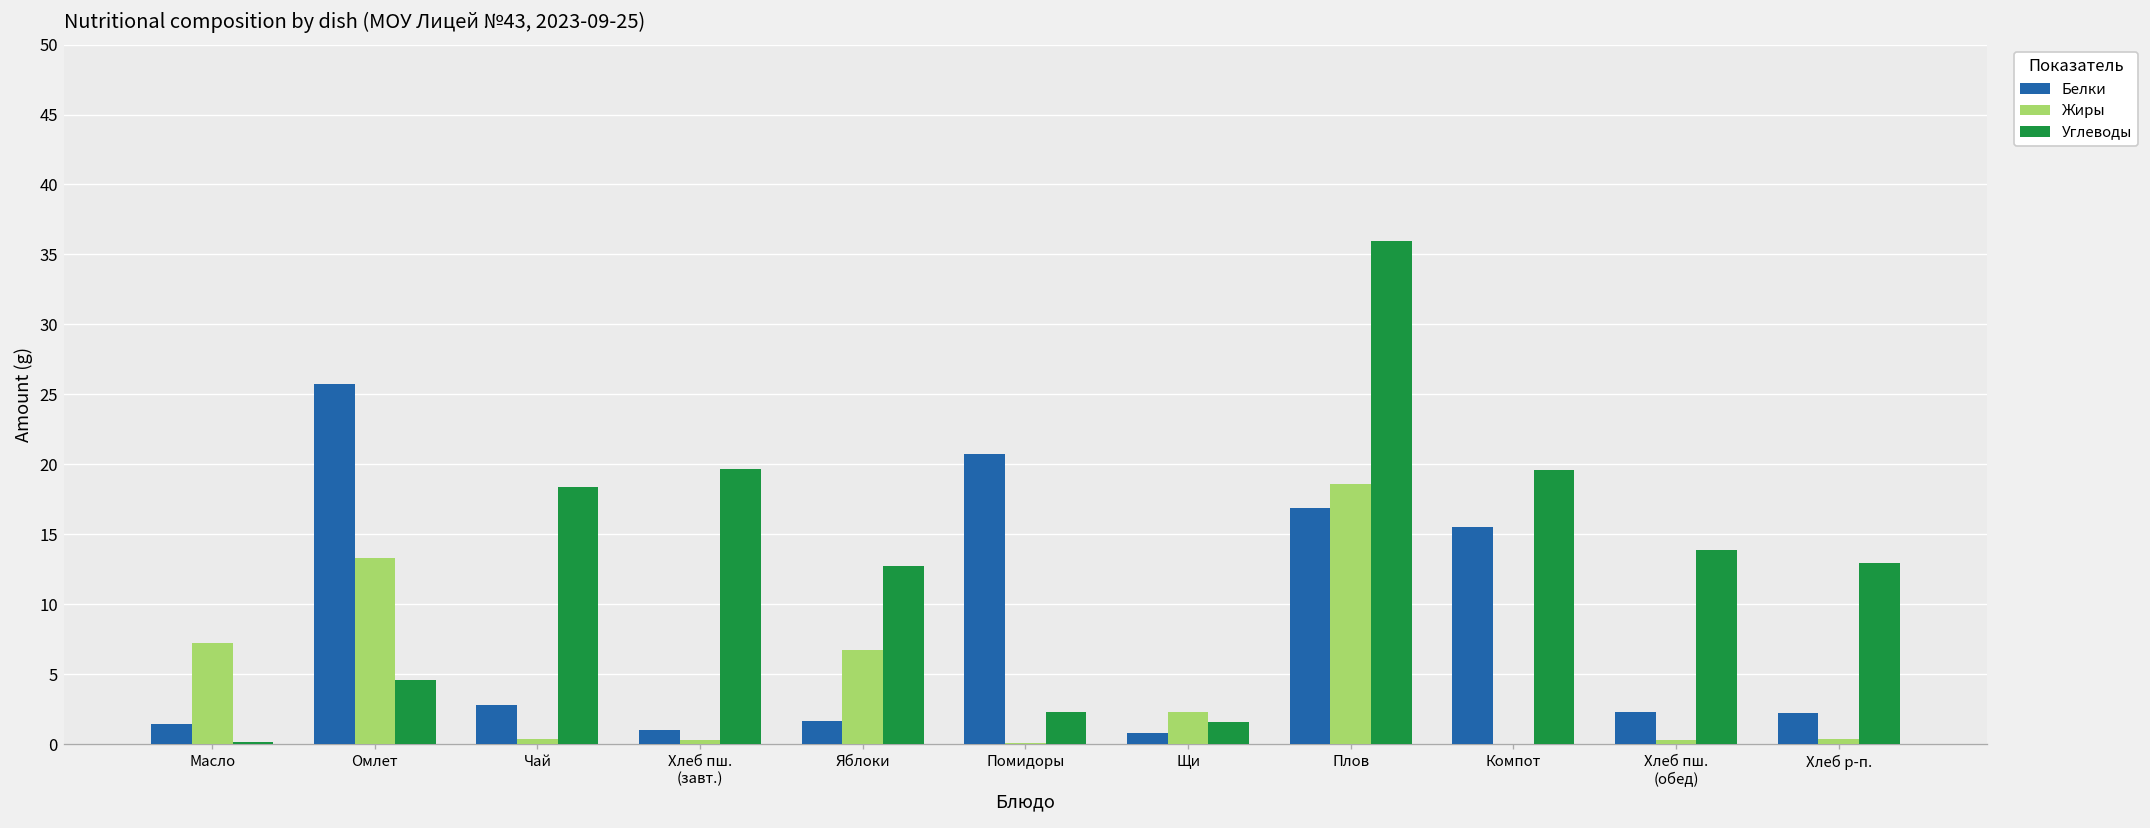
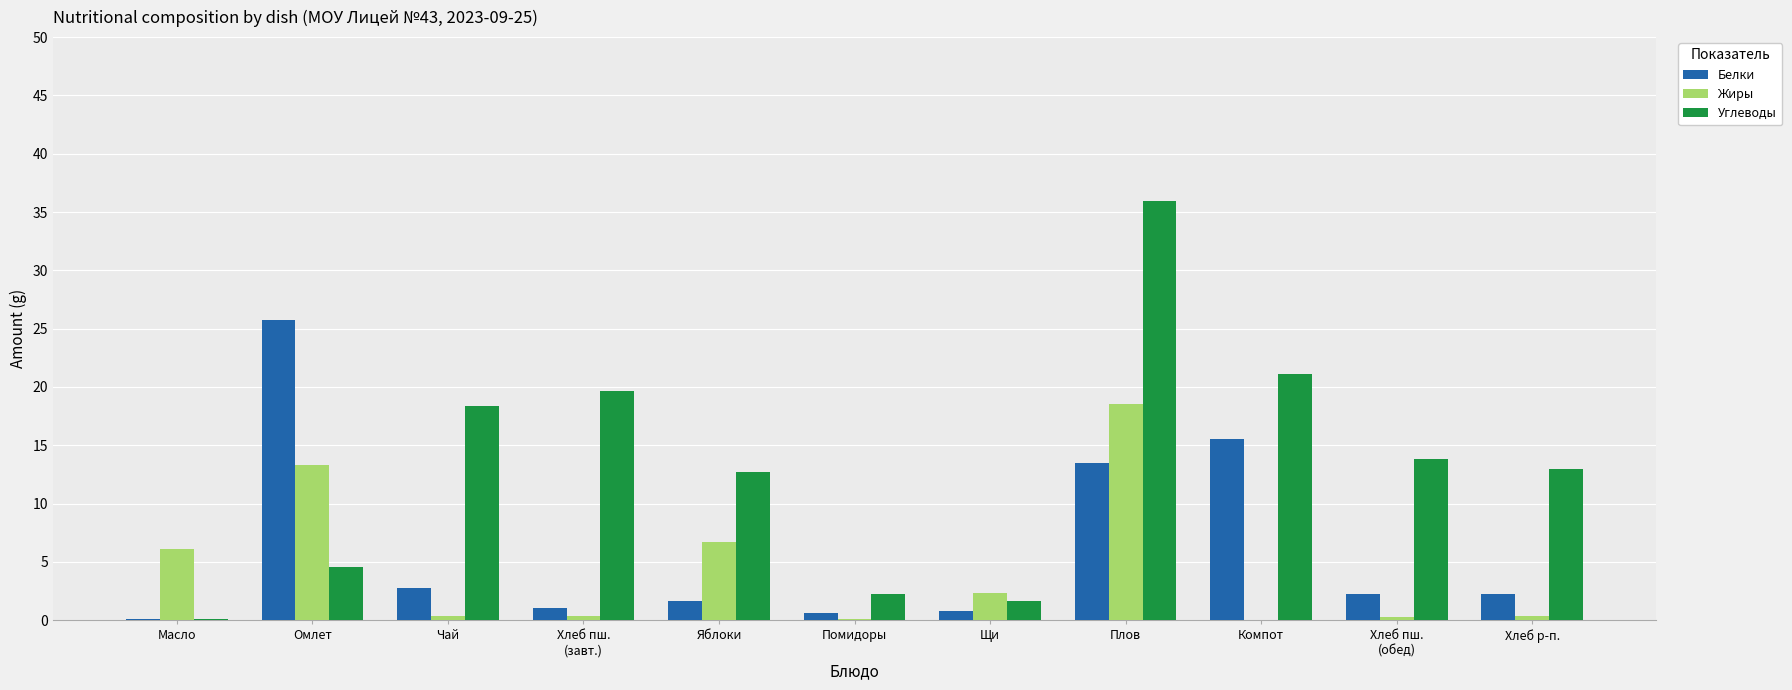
Белки, Масло: 1.5 -> 0.1
Жиры, Масло: 7.3 -> 6.2
Белки, Помидоры: 20.8 -> 0.7
Белки, Плов: 16.9 -> 13.4
Углеводы, Компот: 19.6 -> 21.1
